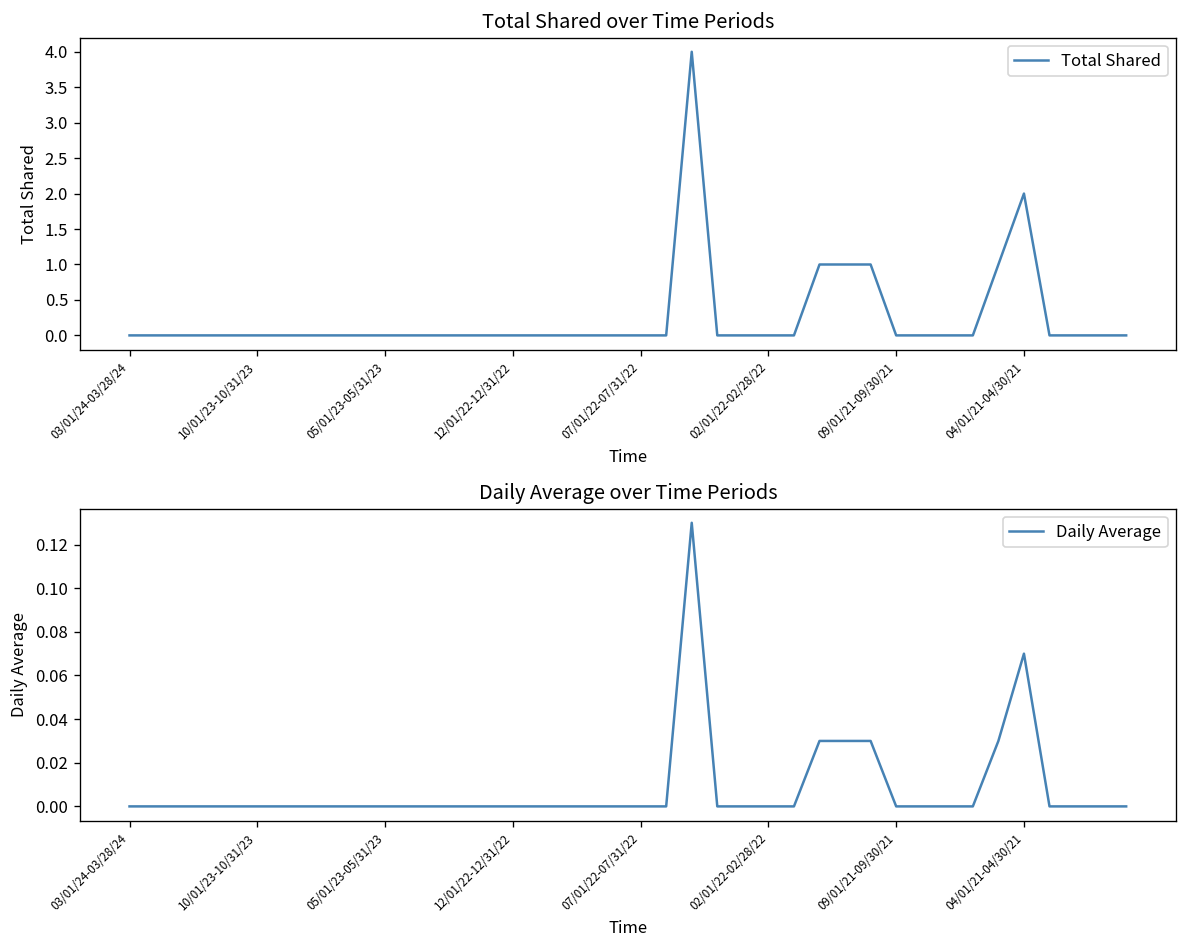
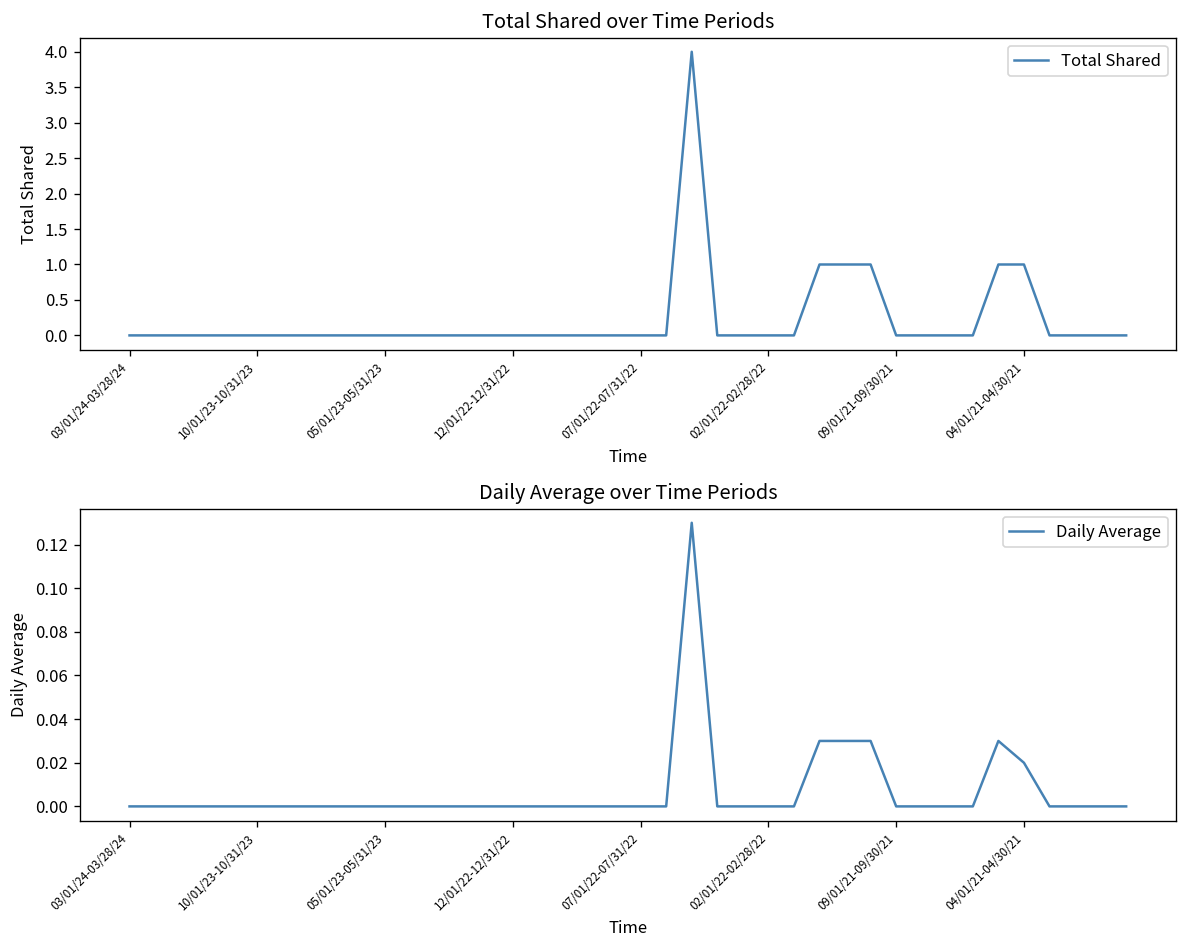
Total Shared over Time Periods, 04/01/21-04/30/21: 2 -> 1
Daily Average over Time Periods, 04/01/21-04/30/21: 0.07 -> 0.02
